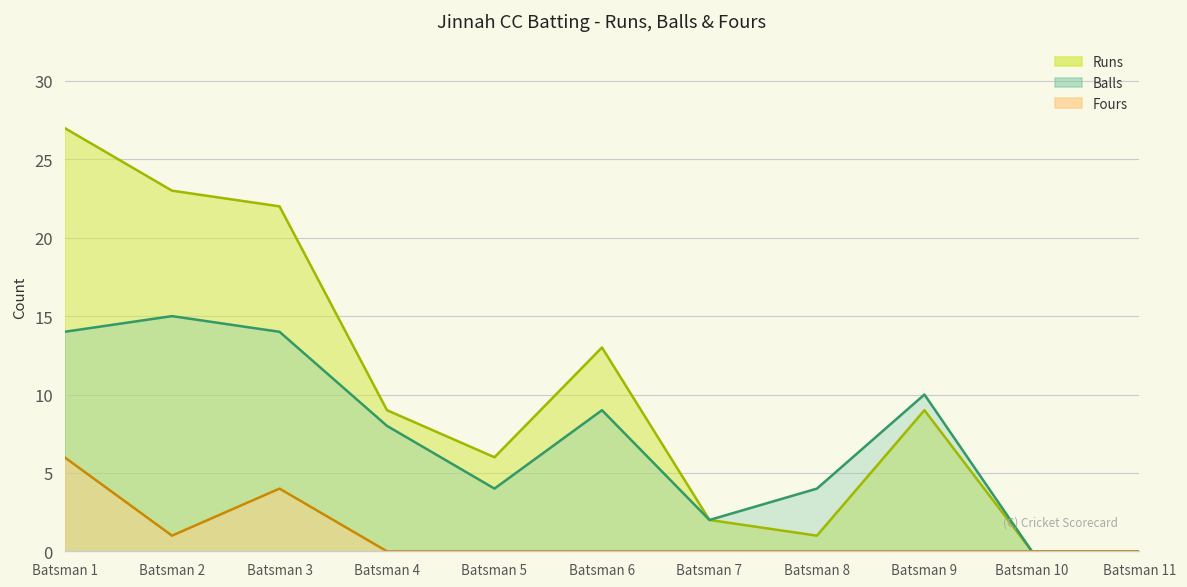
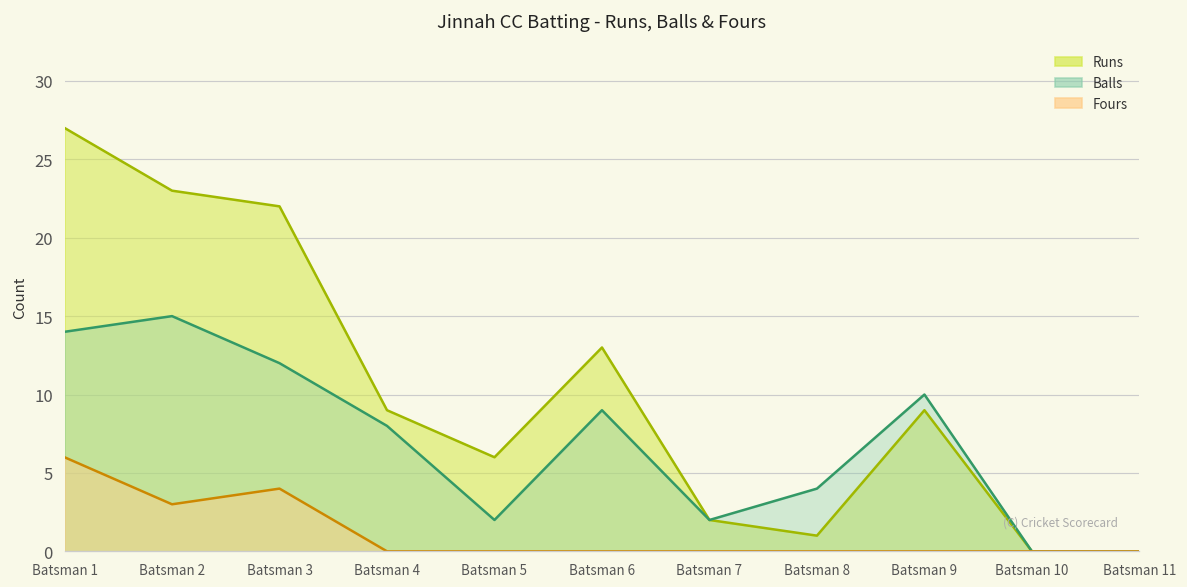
Fours, Batsman 2: 1 -> 3
Balls, Batsman 3: 14 -> 12
Balls, Batsman 5: 4 -> 2
